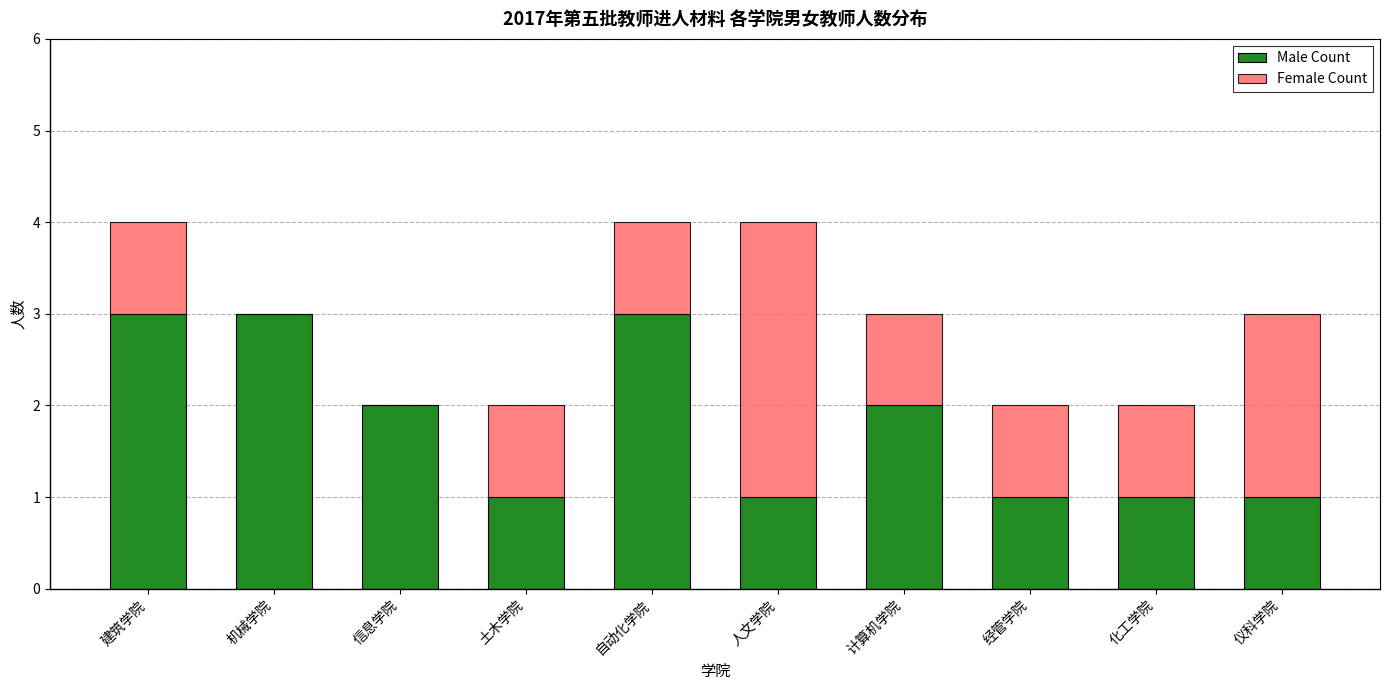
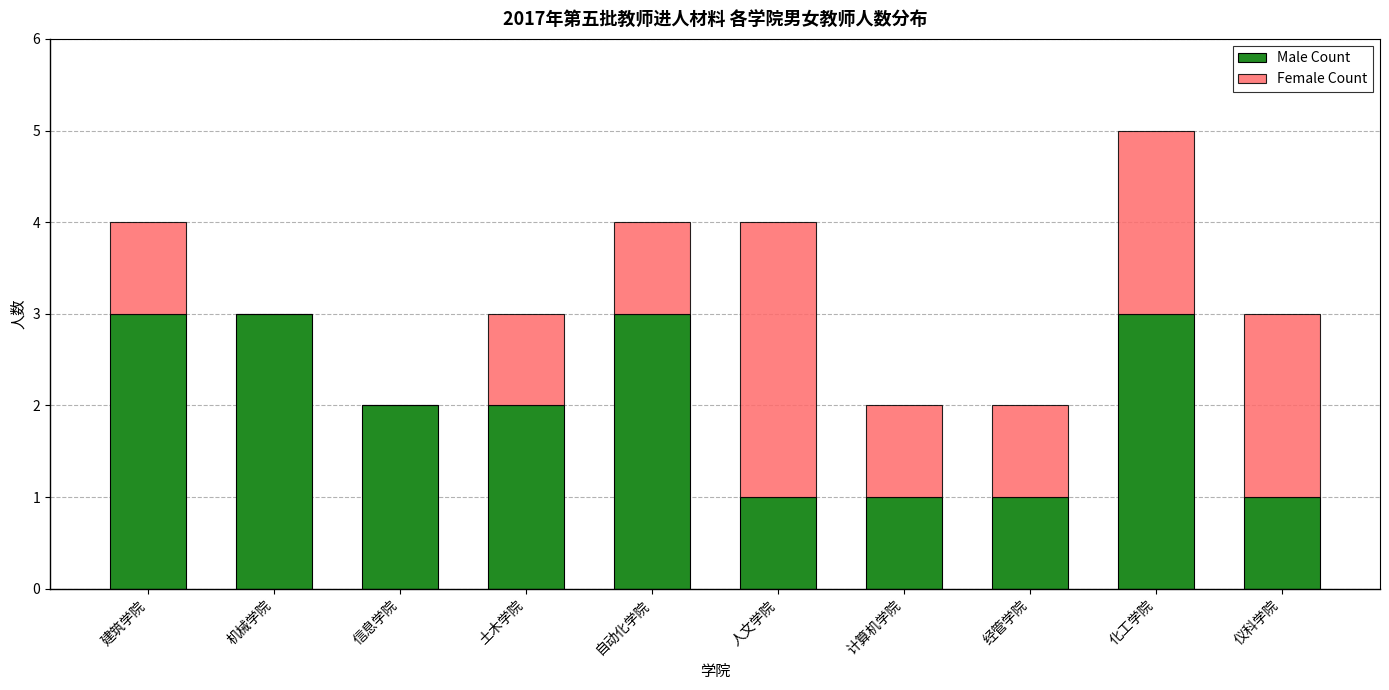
Male Count, 土木学院: 1 -> 2
Male Count, 计算机学院: 2 -> 1
Male Count, 化工学院: 1 -> 3
Female Count, 化工学院: 1 -> 2
